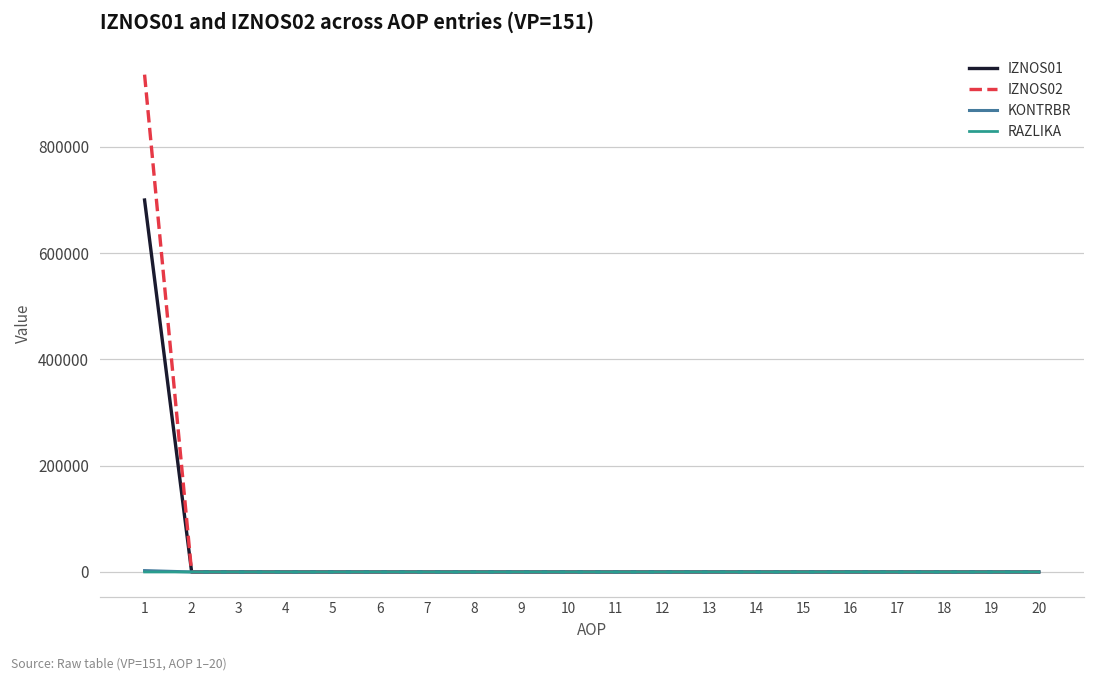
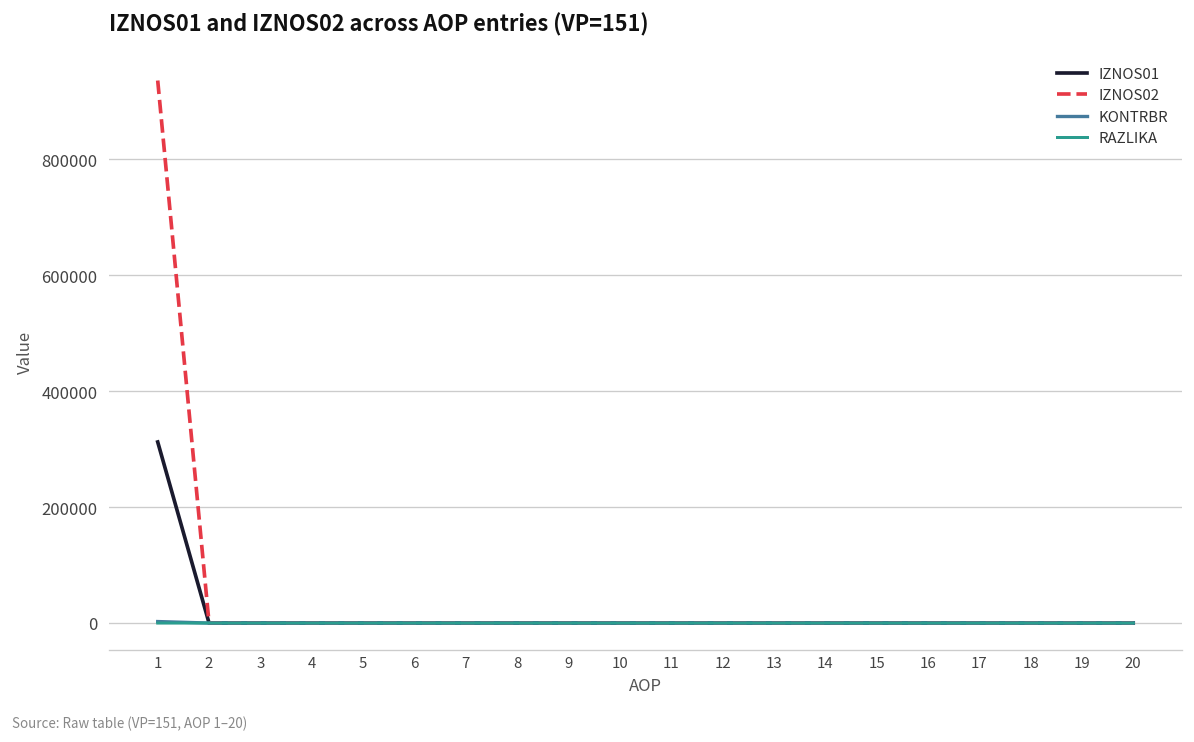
IZNOS01, 1: 700000 -> 310000
